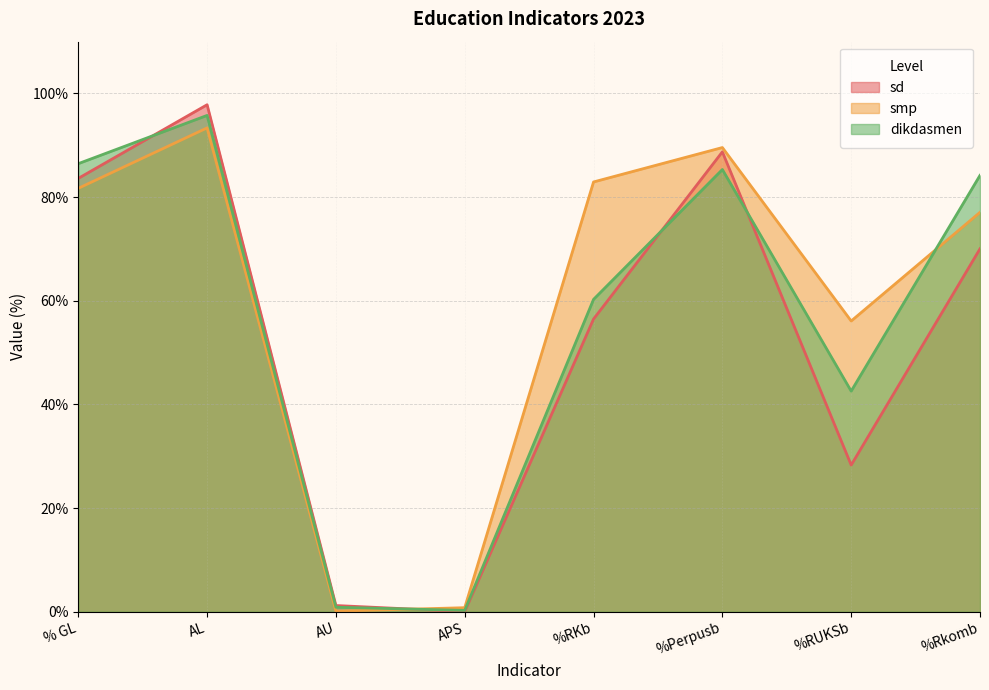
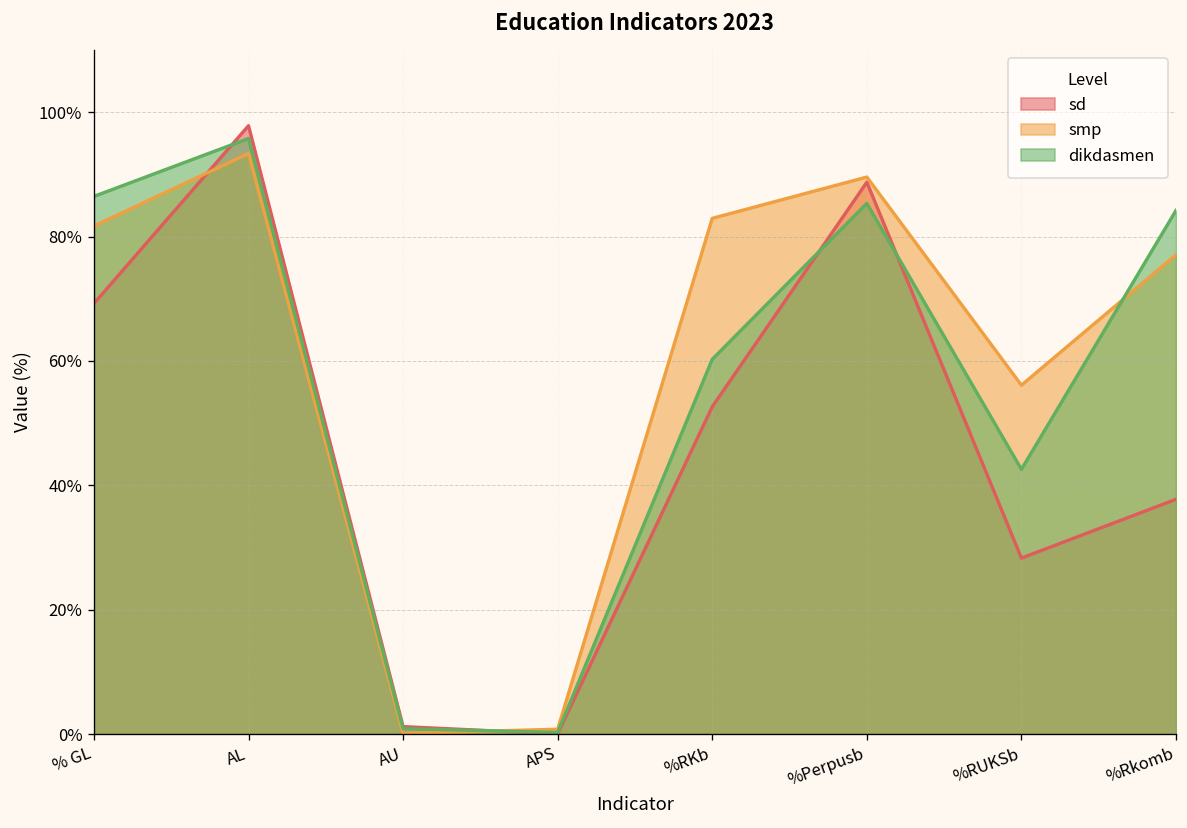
sd, % GL: 84% -> 69%
sd, %RKb: 56% -> 53%
sd, %Rkomb: 70% -> 38%
